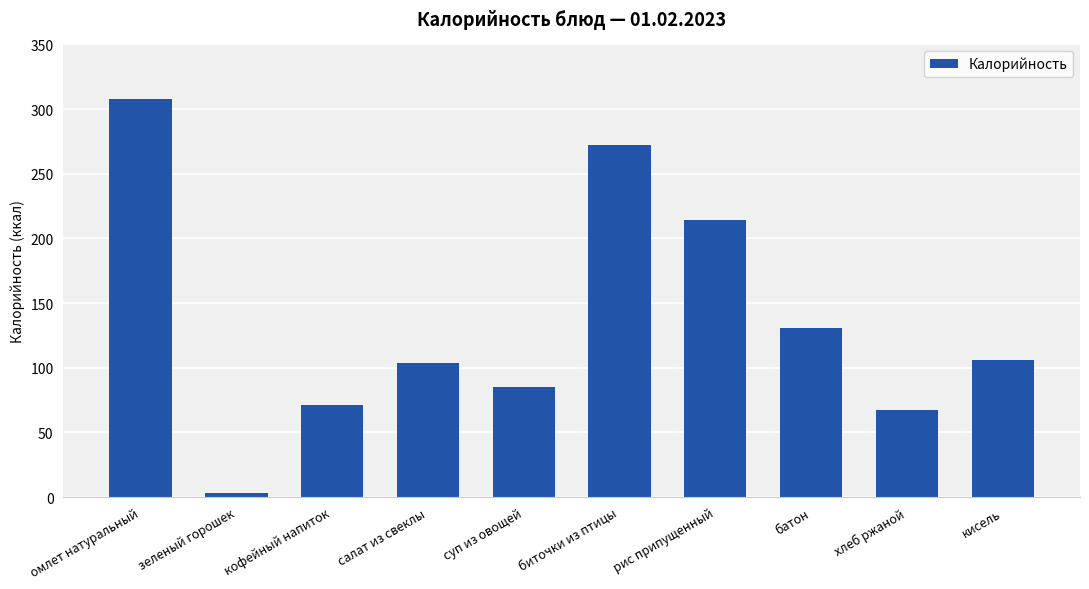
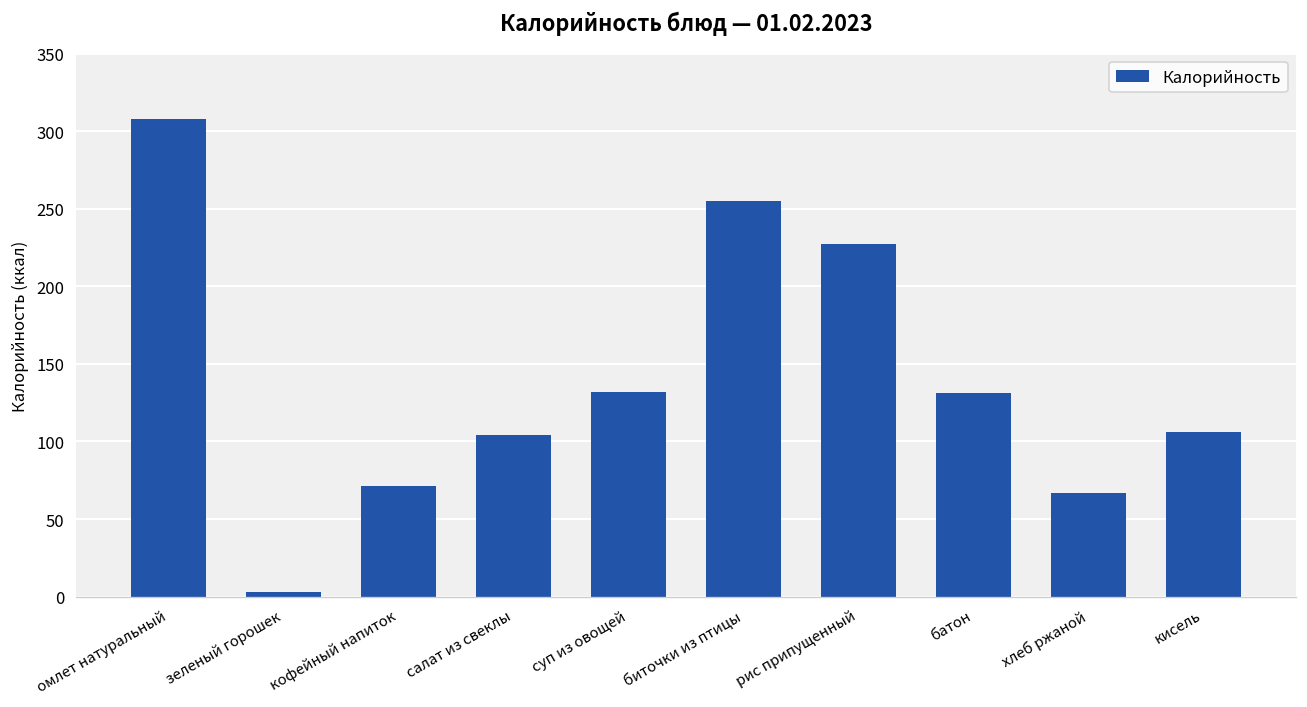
суп из овощей: 85 -> 132
биточки из птицы: 272 -> 255
рис припущенный: 214 -> 227
